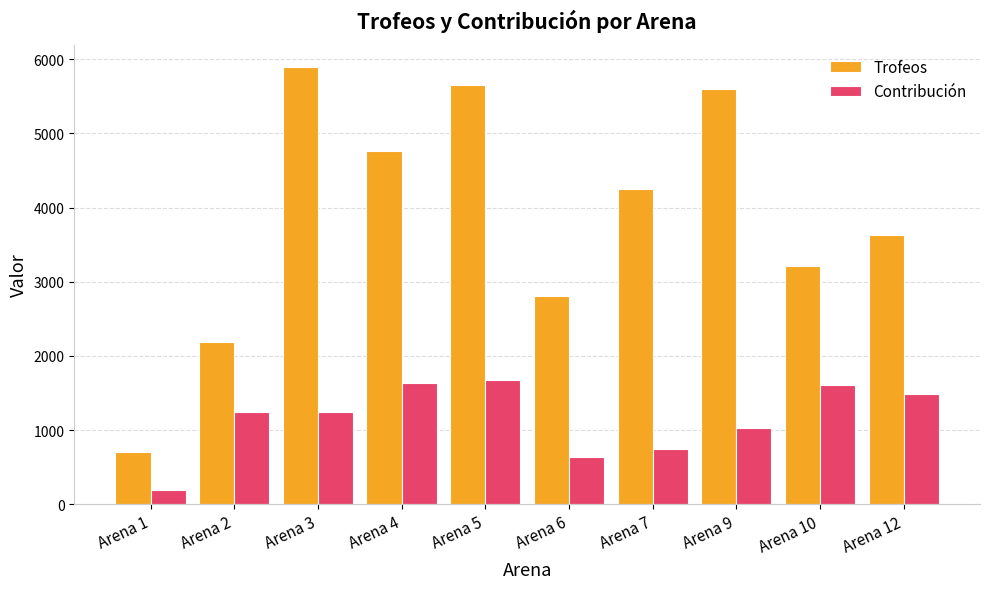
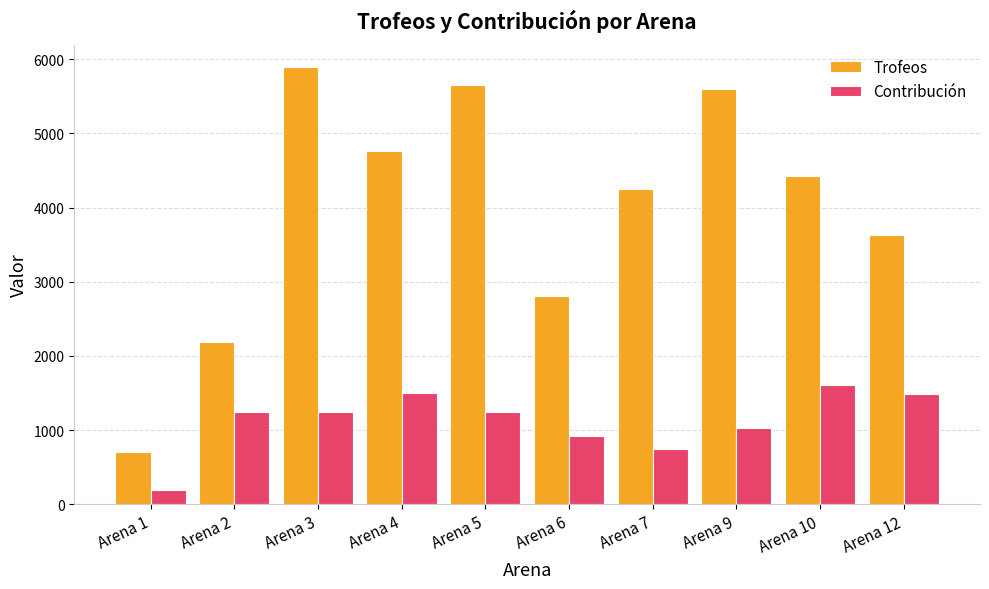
Contribución, Arena 4: 1600 -> 1500
Contribución, Arena 5: 1700 -> 1200
Contribución, Arena 6: 600 -> 900
Trofeos, Arena 10: 3200 -> 4400
